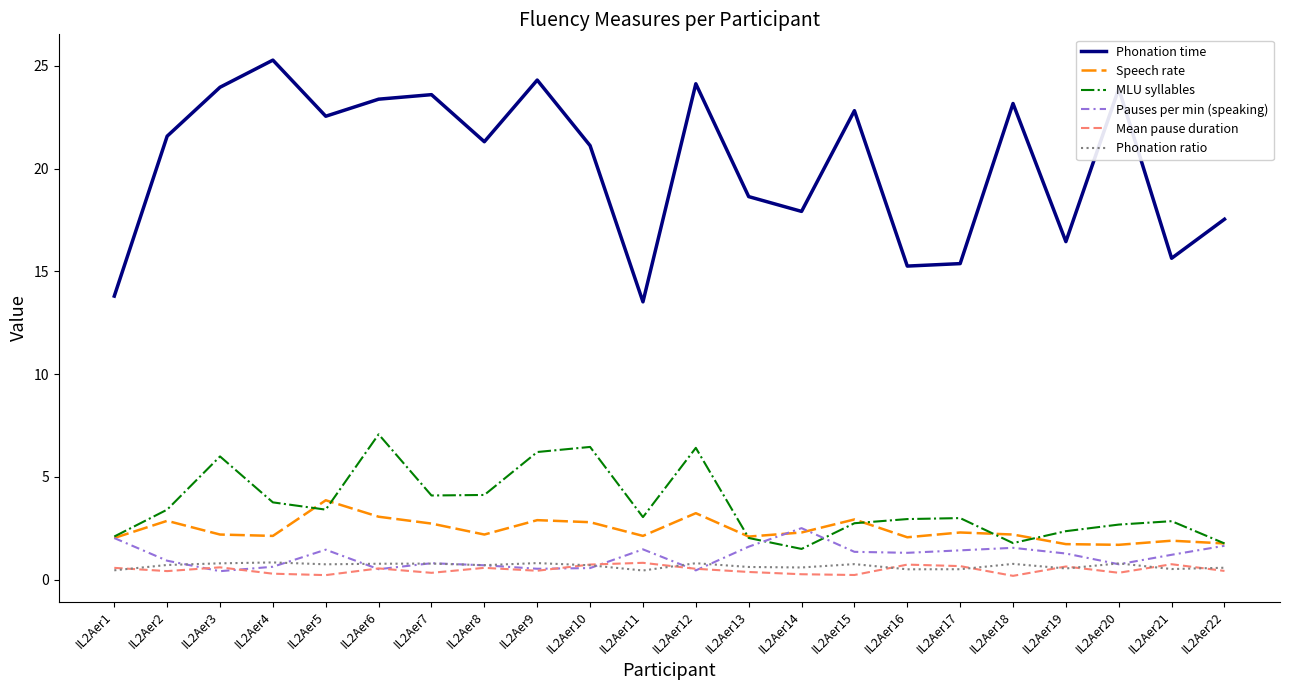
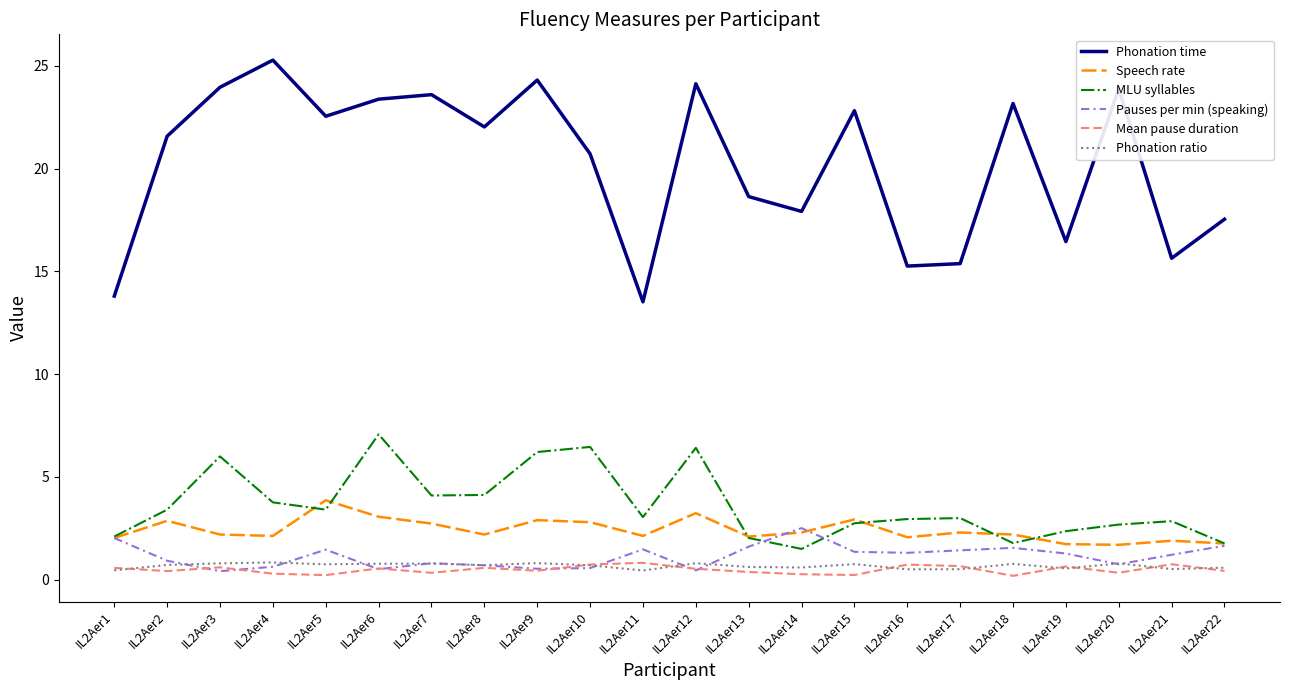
Phonation time, IL2Aer8: 21.3 -> 22.0
Phonation time, IL2Aer10: 21.1 -> 20.7
